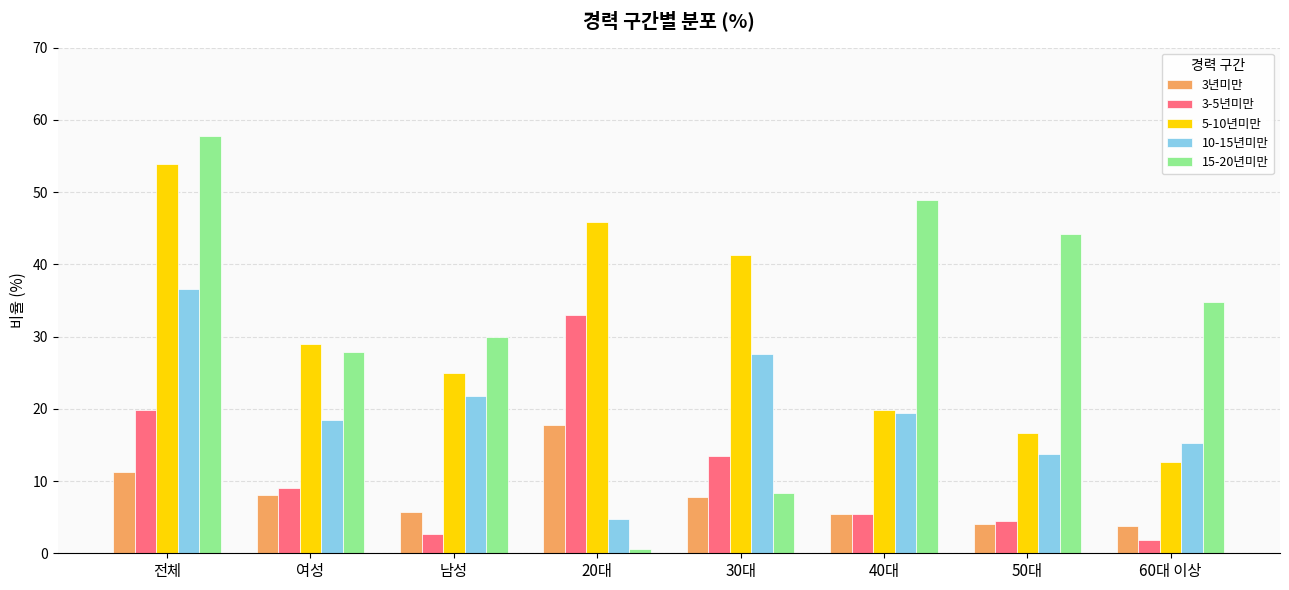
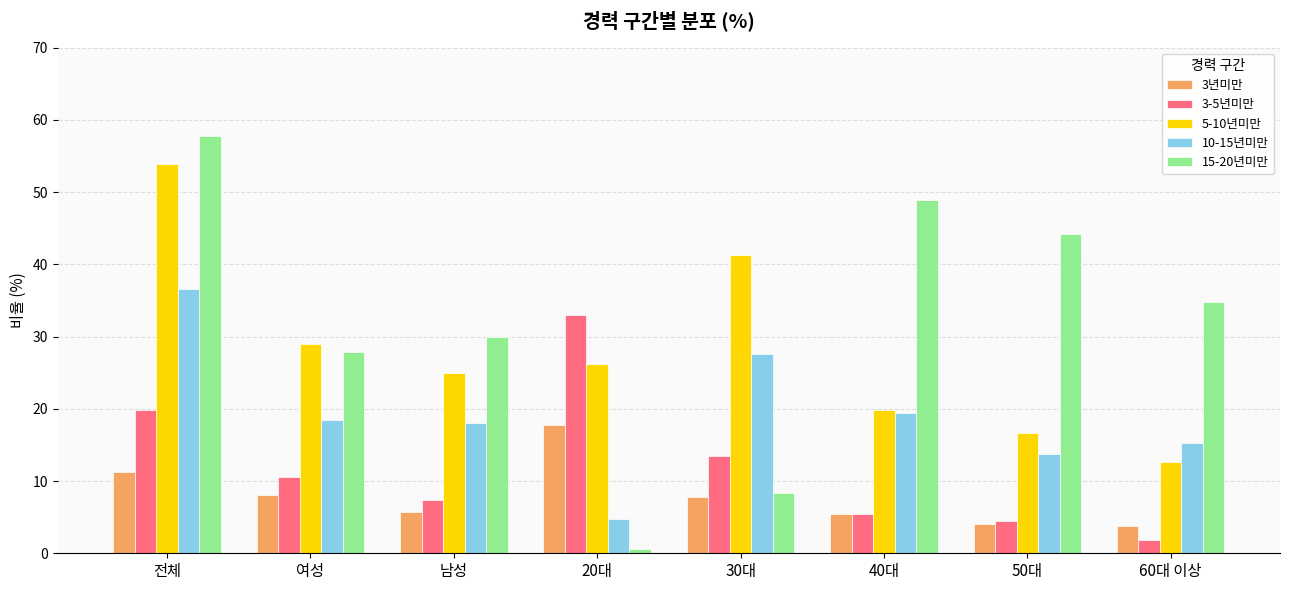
3-5년미만, 여성: 9 -> 11
3-5년미만, 남성: 3 -> 7
10-15년미만, 남성: 22 -> 18
5-10년미만, 20대: 46 -> 26
